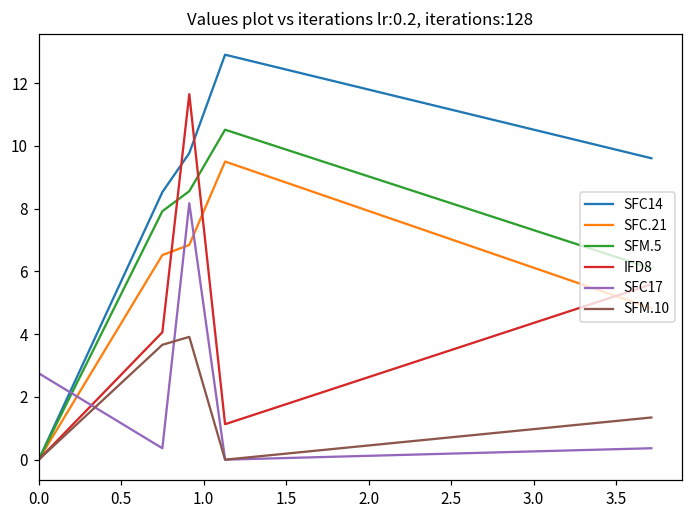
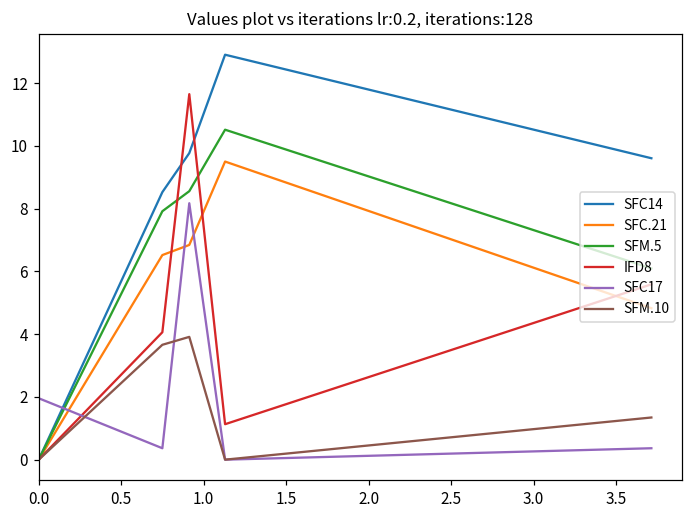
SFC17, 0.0: 2.8 -> 2.0
